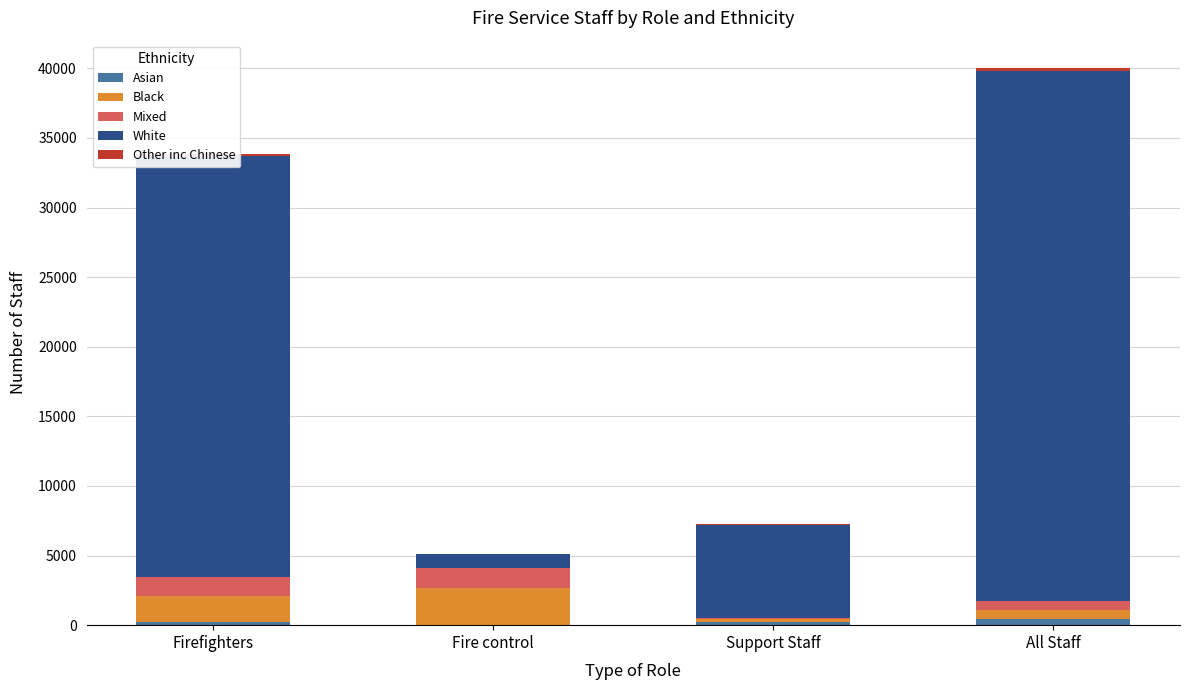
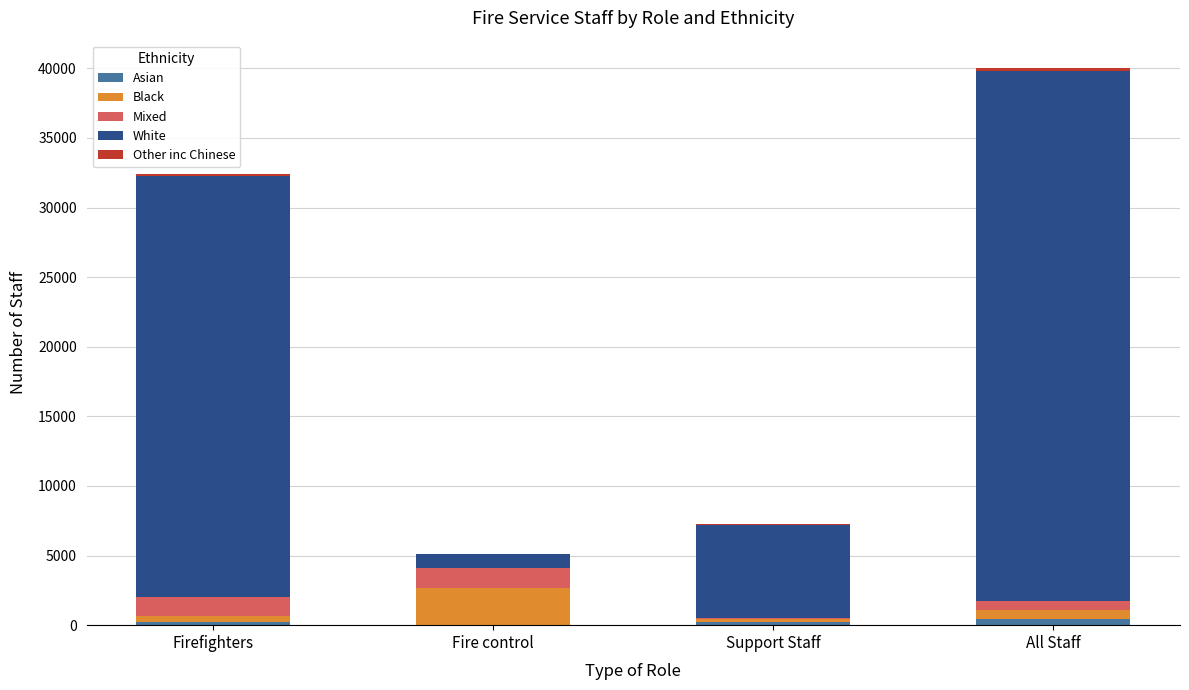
Black, Firefighters: 1900 -> 400
